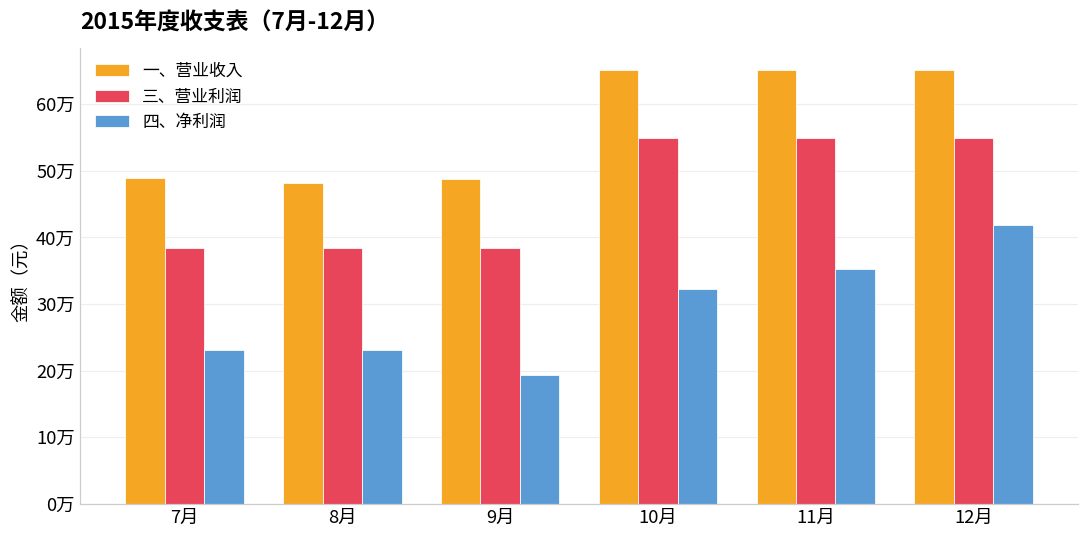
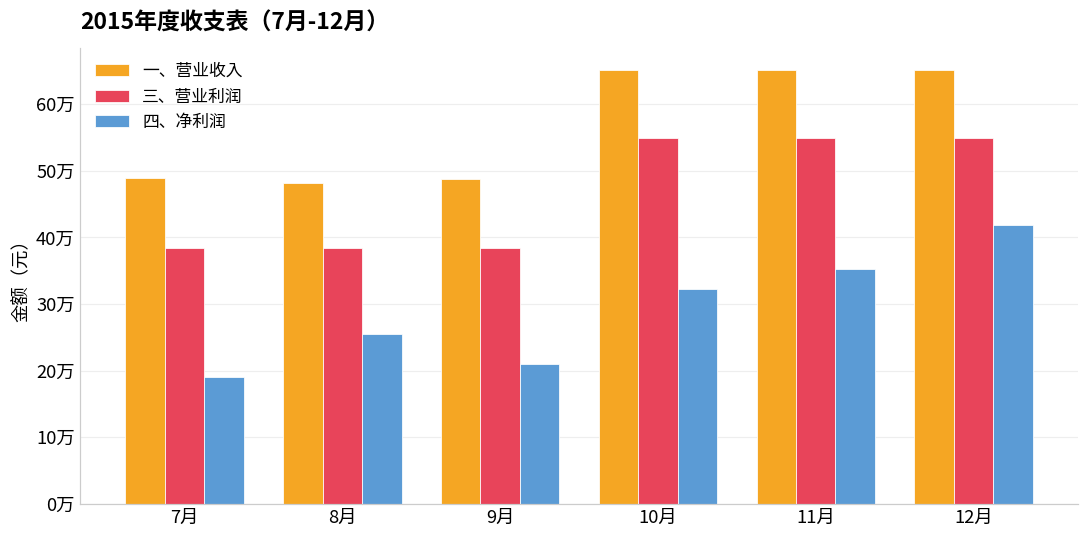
四、净利润, 7月: 23万 -> 19万
四、净利润, 8月: 23万 -> 26万
四、净利润, 9月: 19万 -> 21万
